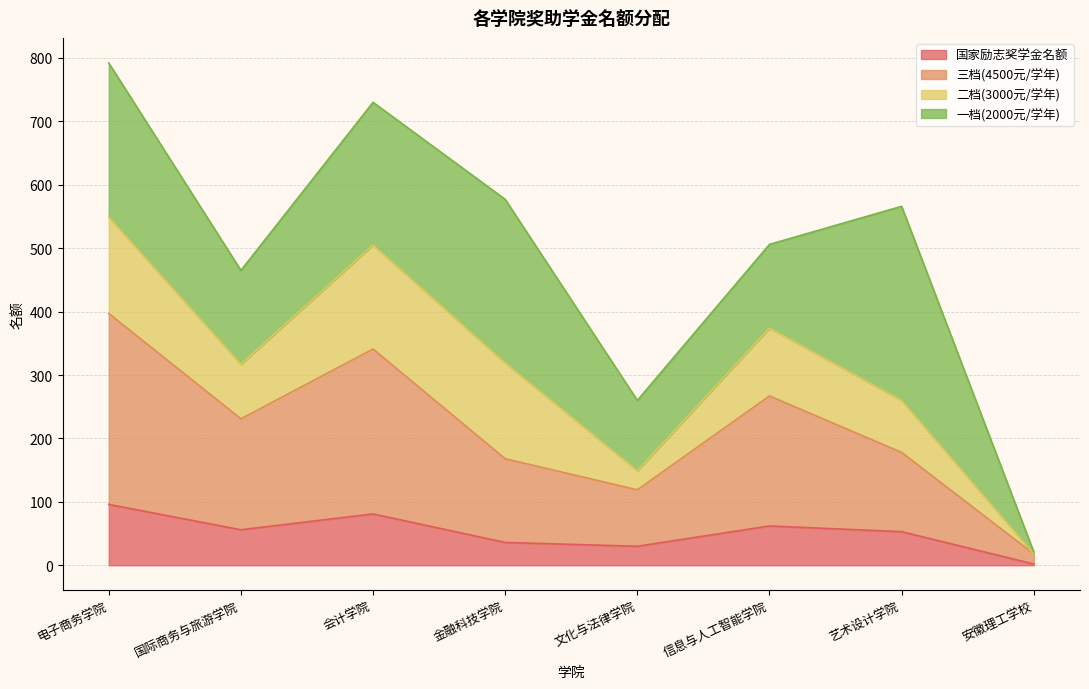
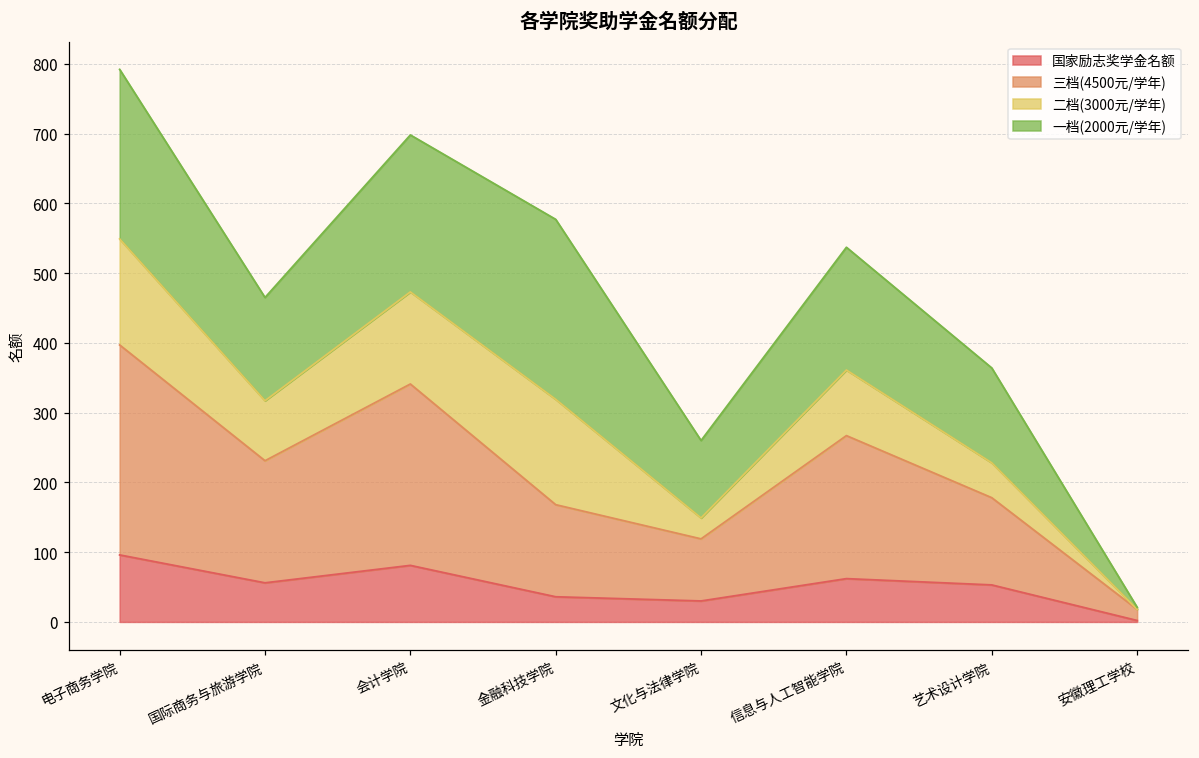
二档(3000元/学年), 会计学院: 160 -> 130
二档(3000元/学年), 信息与人工智能学院: 110 -> 90
一档(2000元/学年), 信息与人工智能学院: 130 -> 180
二档(3000元/学年), 艺术设计学院: 80 -> 50
一档(2000元/学年), 艺术设计学院: 310 -> 140
